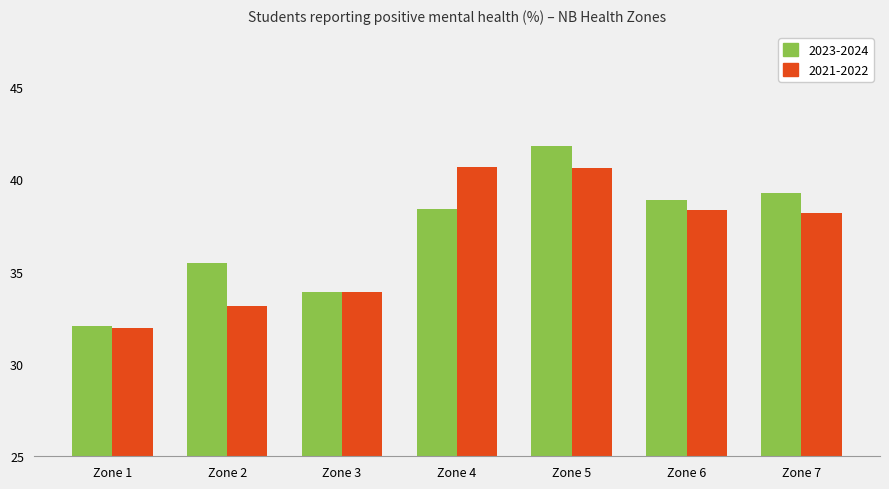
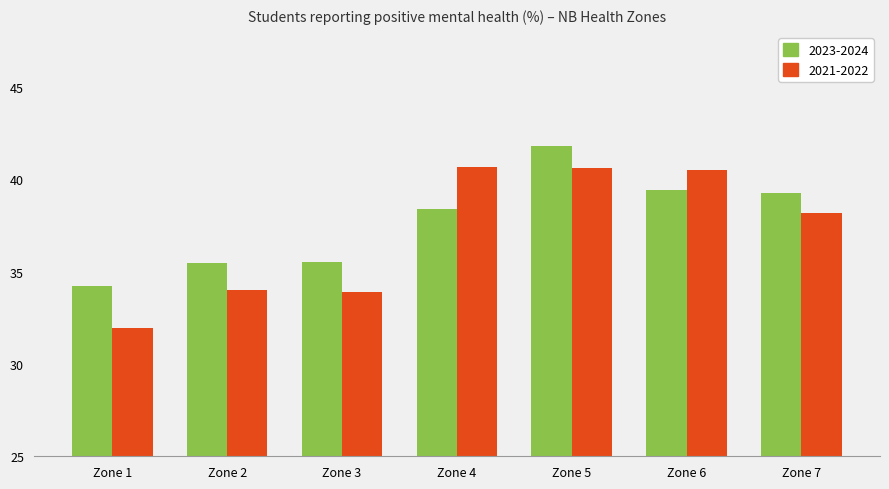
2023-2024, Zone 1: 32.1 -> 34.2
2021-2022, Zone 2: 33.2 -> 34.0
2023-2024, Zone 3: 33.9 -> 35.5
2023-2024, Zone 6: 38.9 -> 39.4
2021-2022, Zone 6: 38.4 -> 40.5
